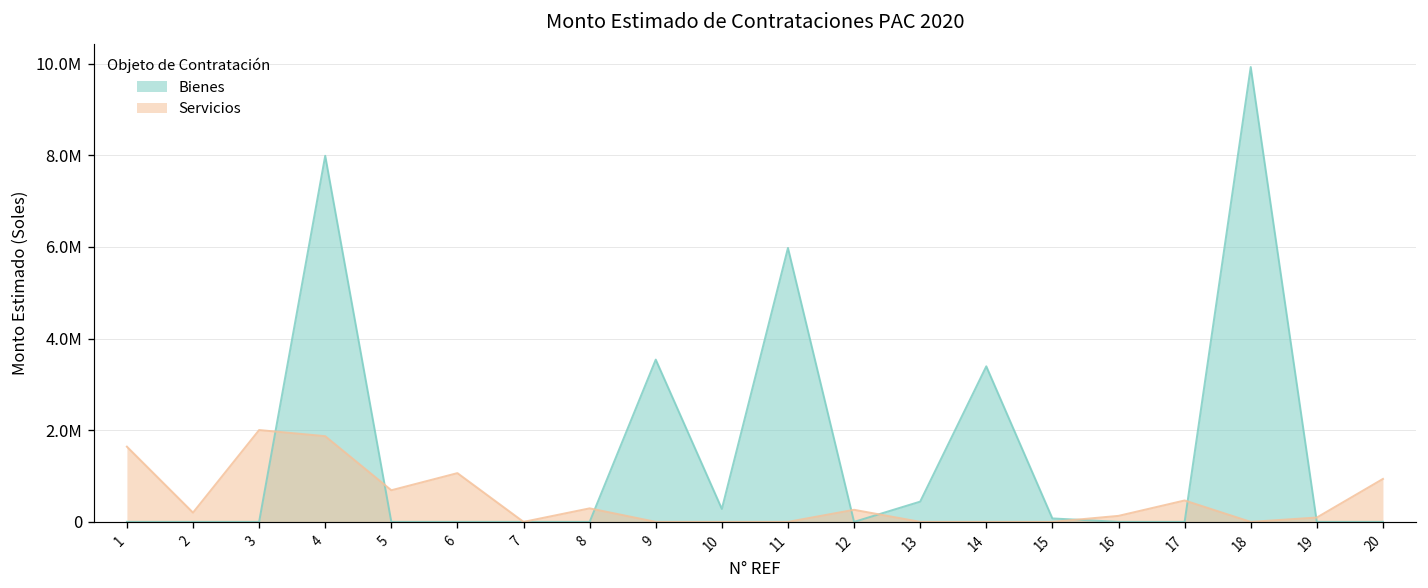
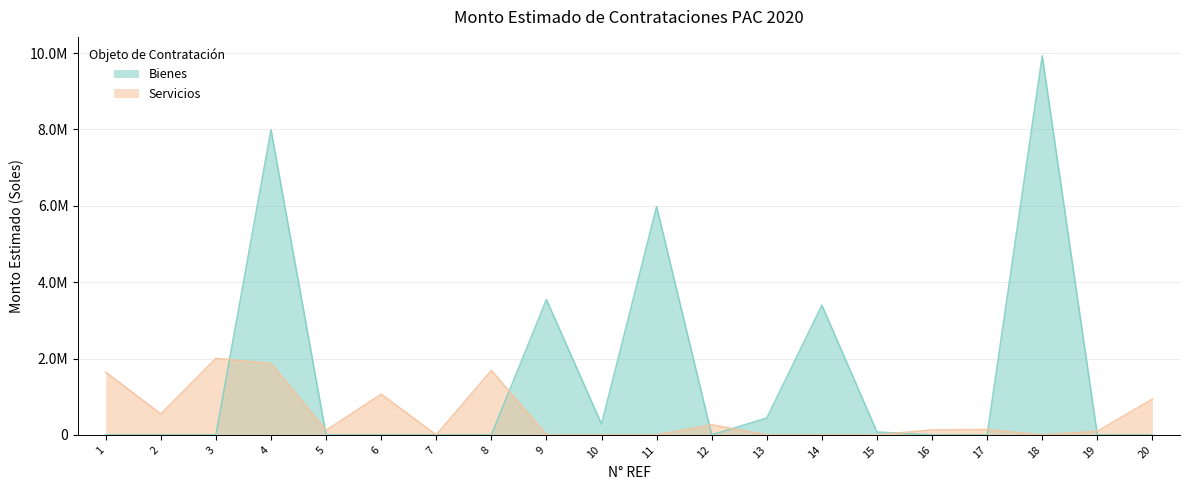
Servicios, 2: 200000 -> 500000
Servicios, 5: 700000 -> 100000
Servicios, 8: 300000 -> 1700000
Servicios, 17: 500000 -> 100000
